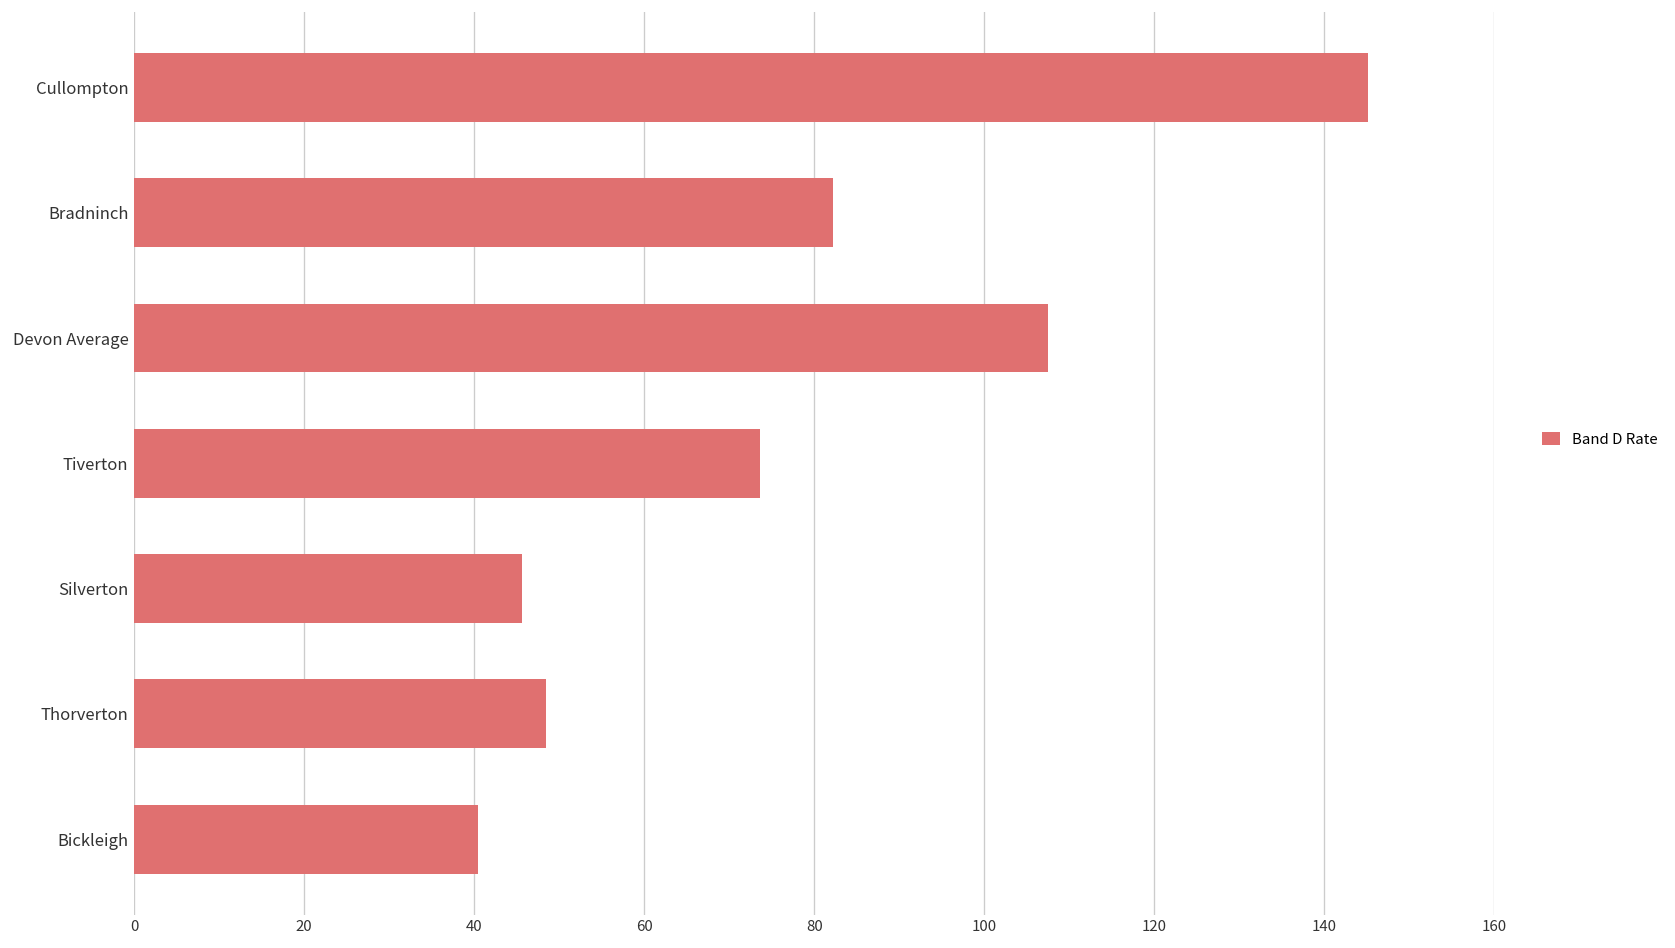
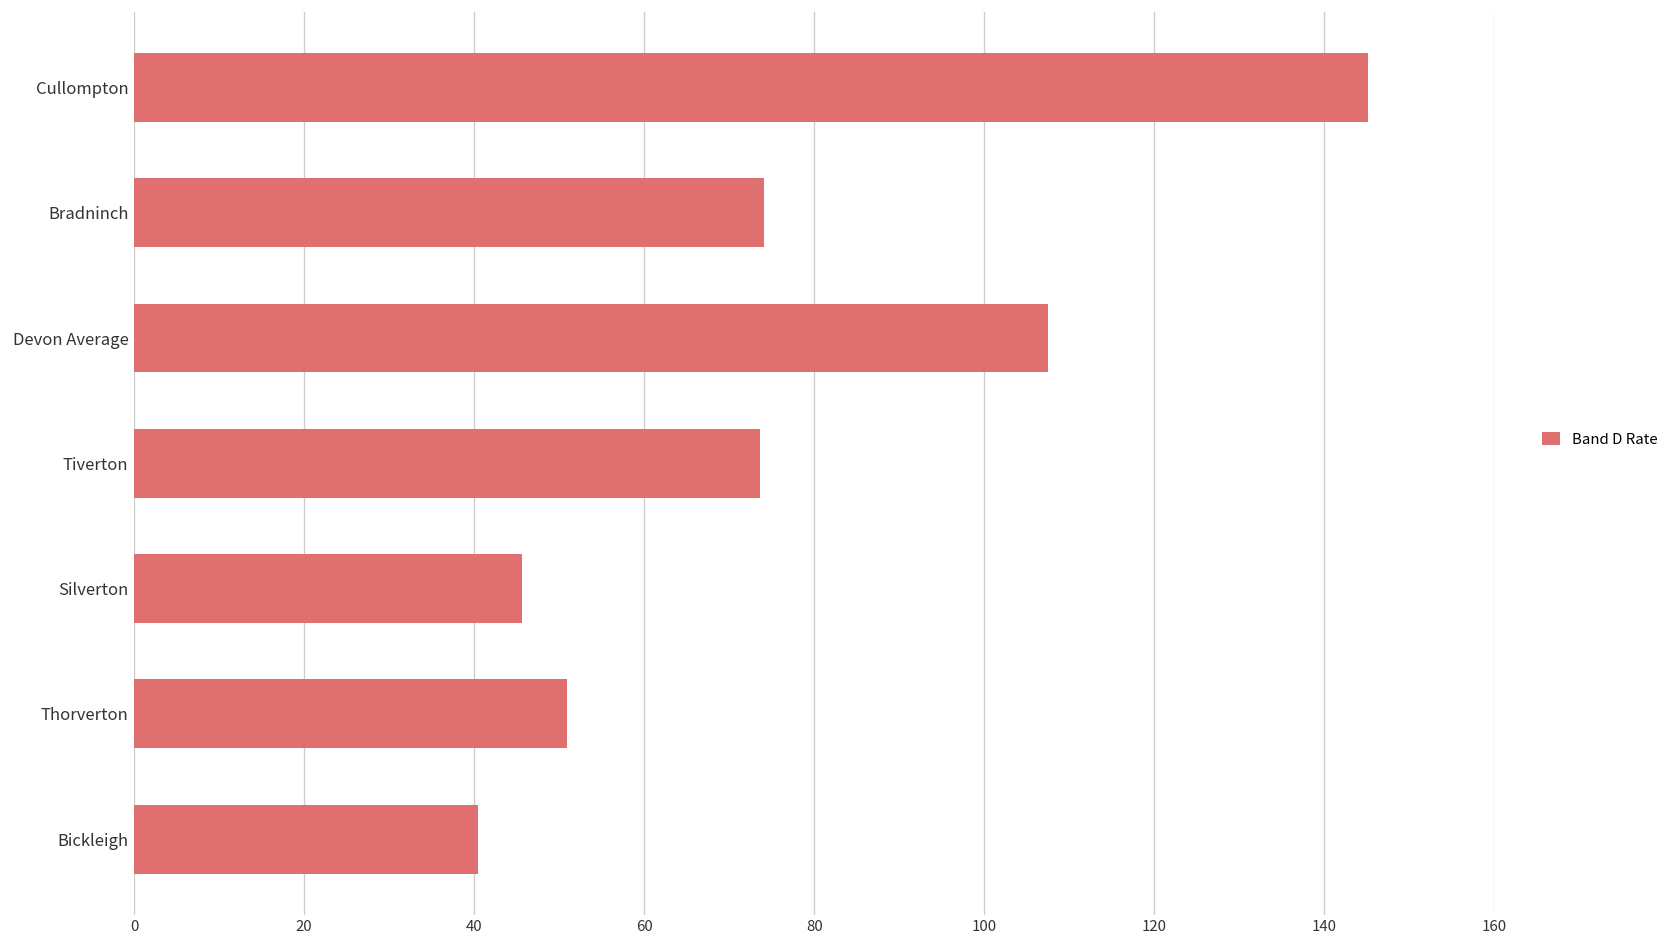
Bradninch: 82 -> 74
Thorverton: 48 -> 51
